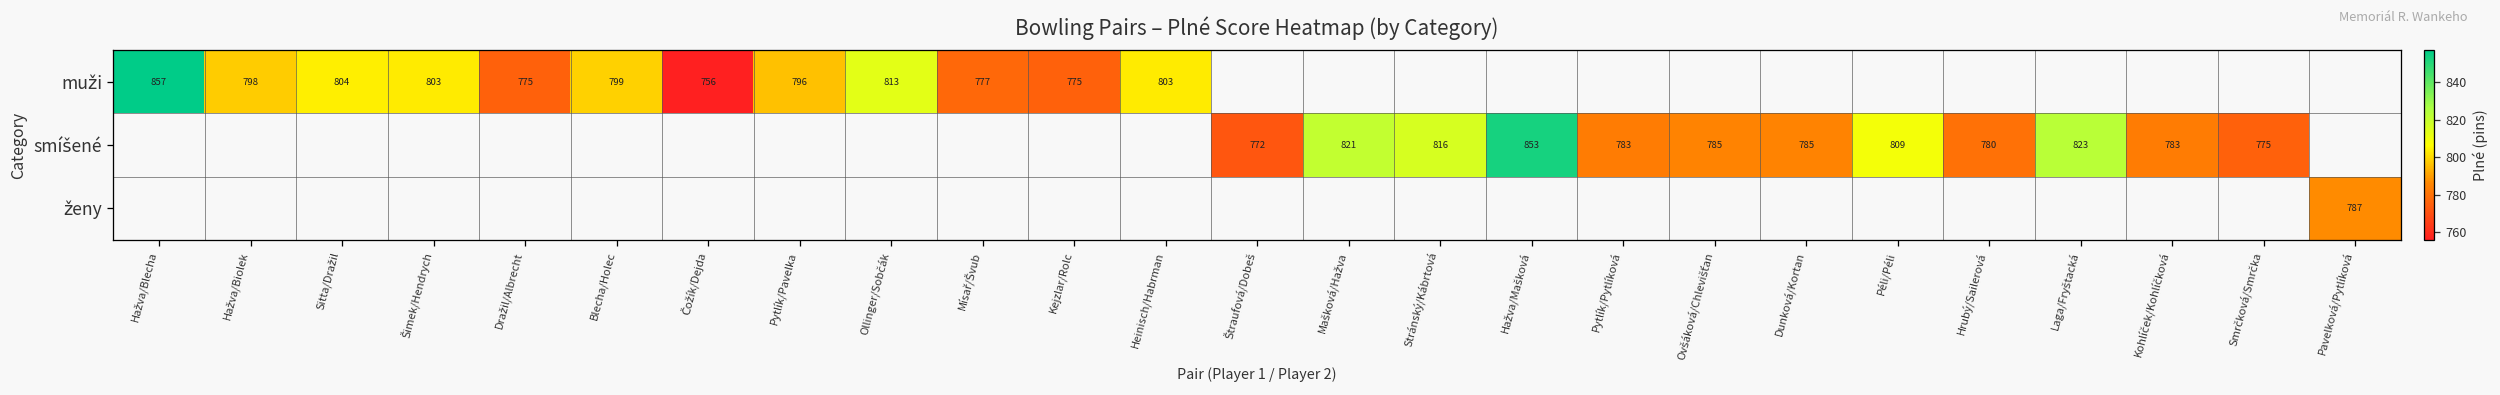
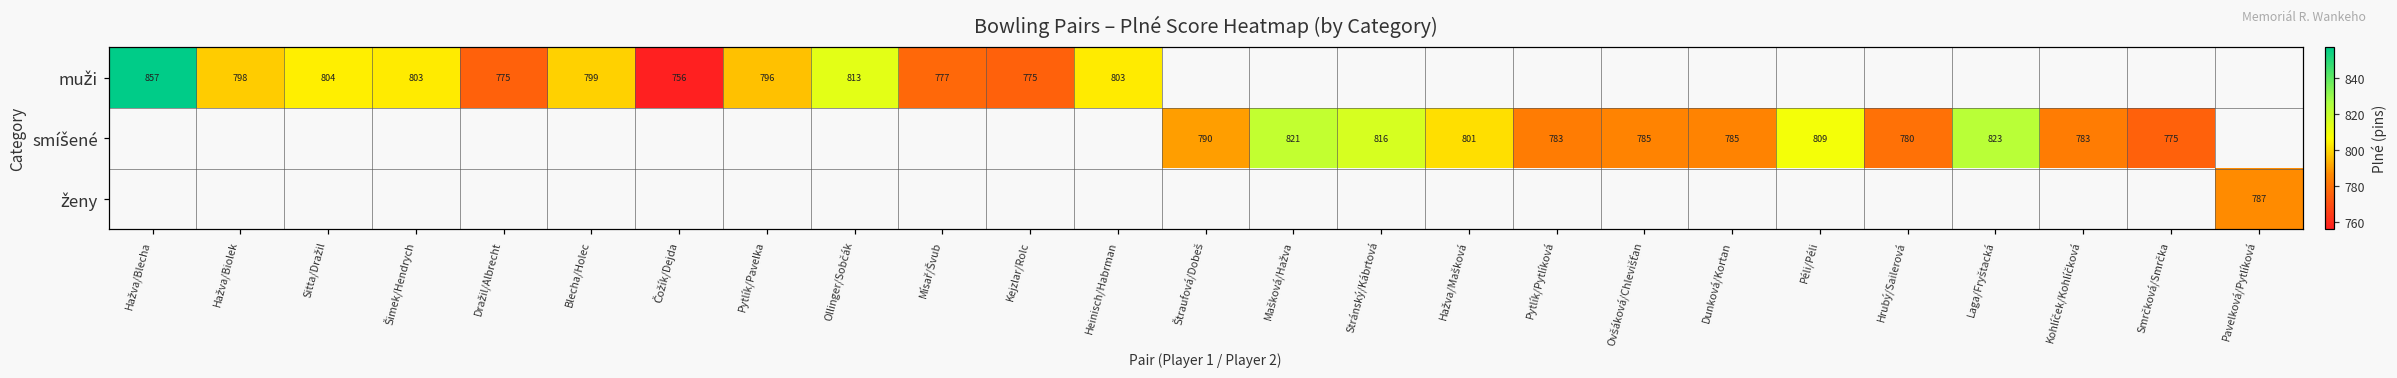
smíšené, Štraufová/Dobeš: 772 -> 790
smíšené, Hažva/Mašková: 853 -> 801
